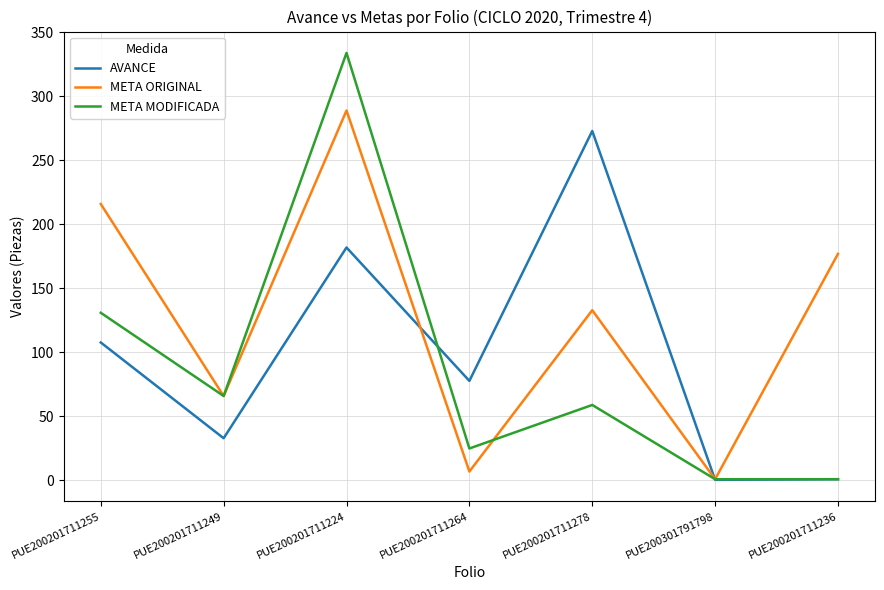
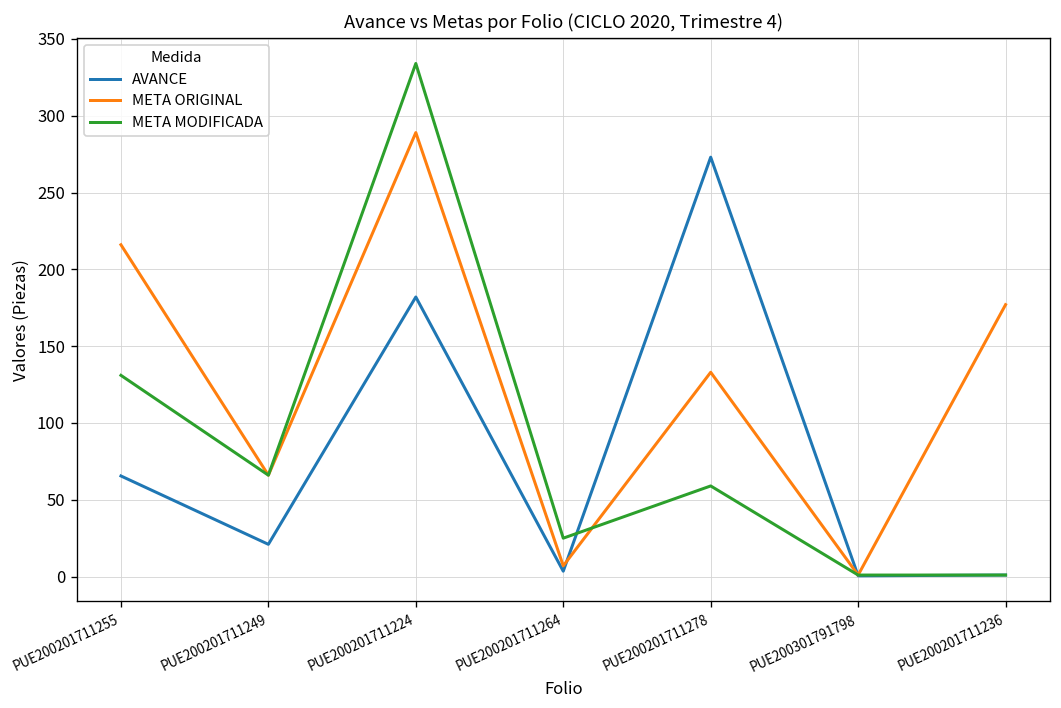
AVANCE, PUE200201711255: 108 -> 66
AVANCE, PUE200201711249: 33 -> 21
AVANCE, PUE200201711264: 78 -> 4
